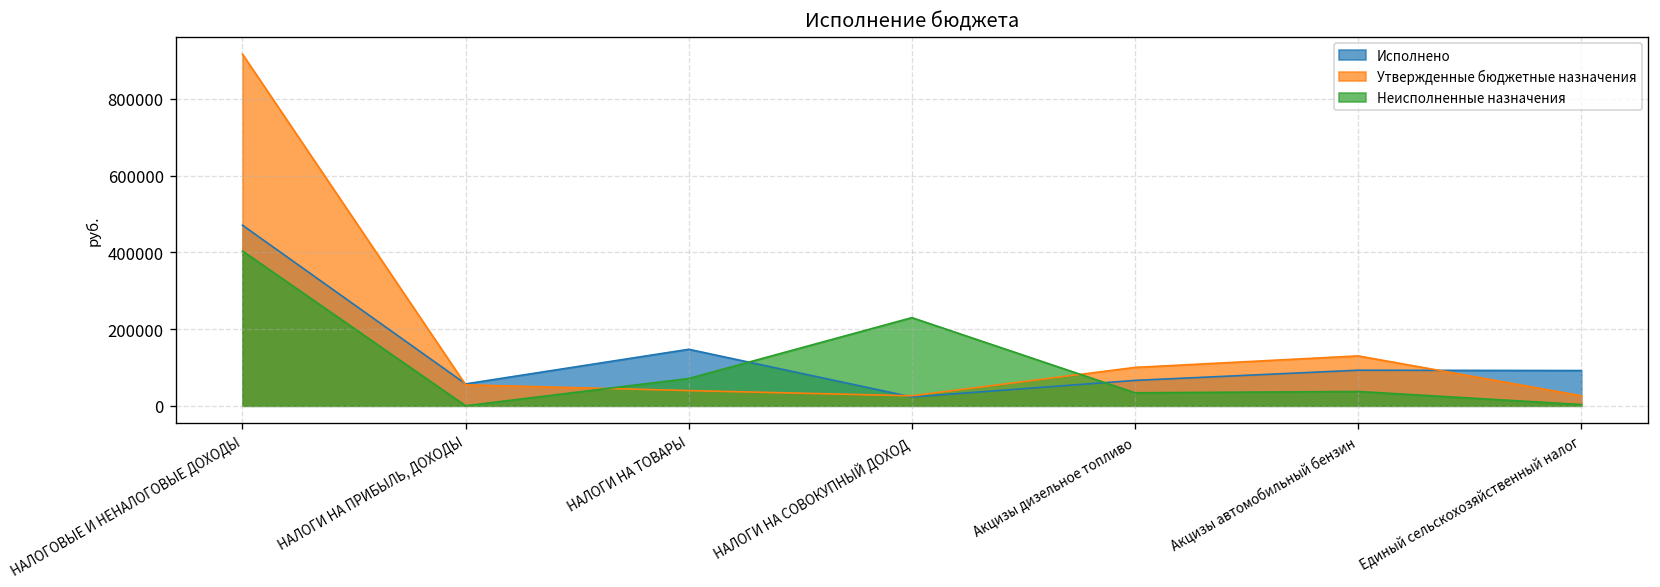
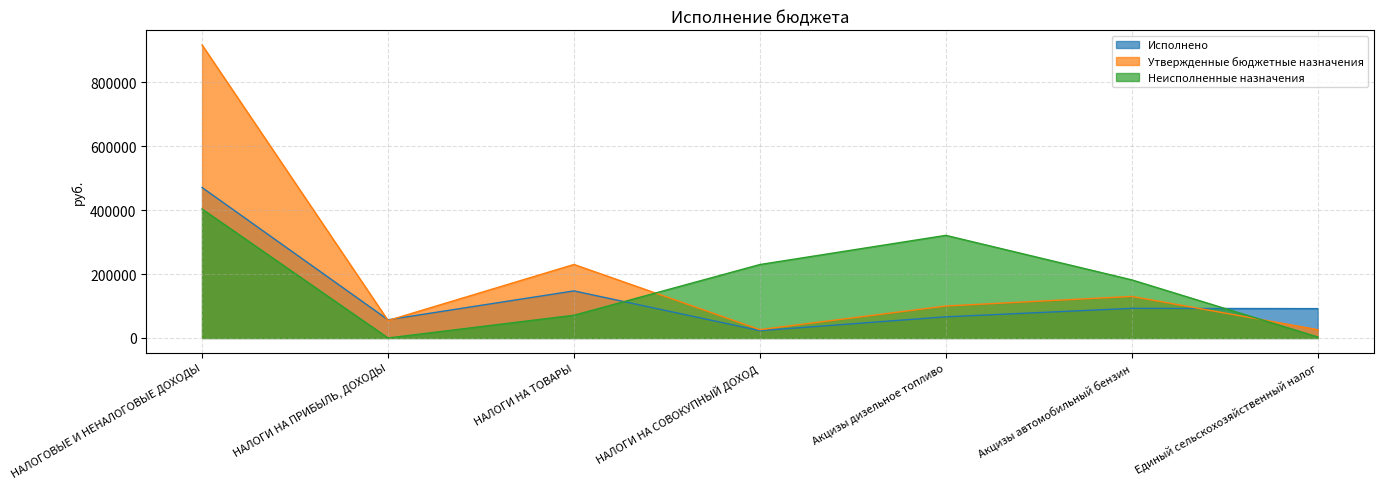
Утвержденные бюджетные назначения, НАЛОГИ НА ТОВАРЫ: 40000 -> 230000
Неисполненные назначения, Акцизы дизельное топливо: 30000 -> 320000
Неисполненные назначения, Акцизы автомобильный бензин: 40000 -> 180000
